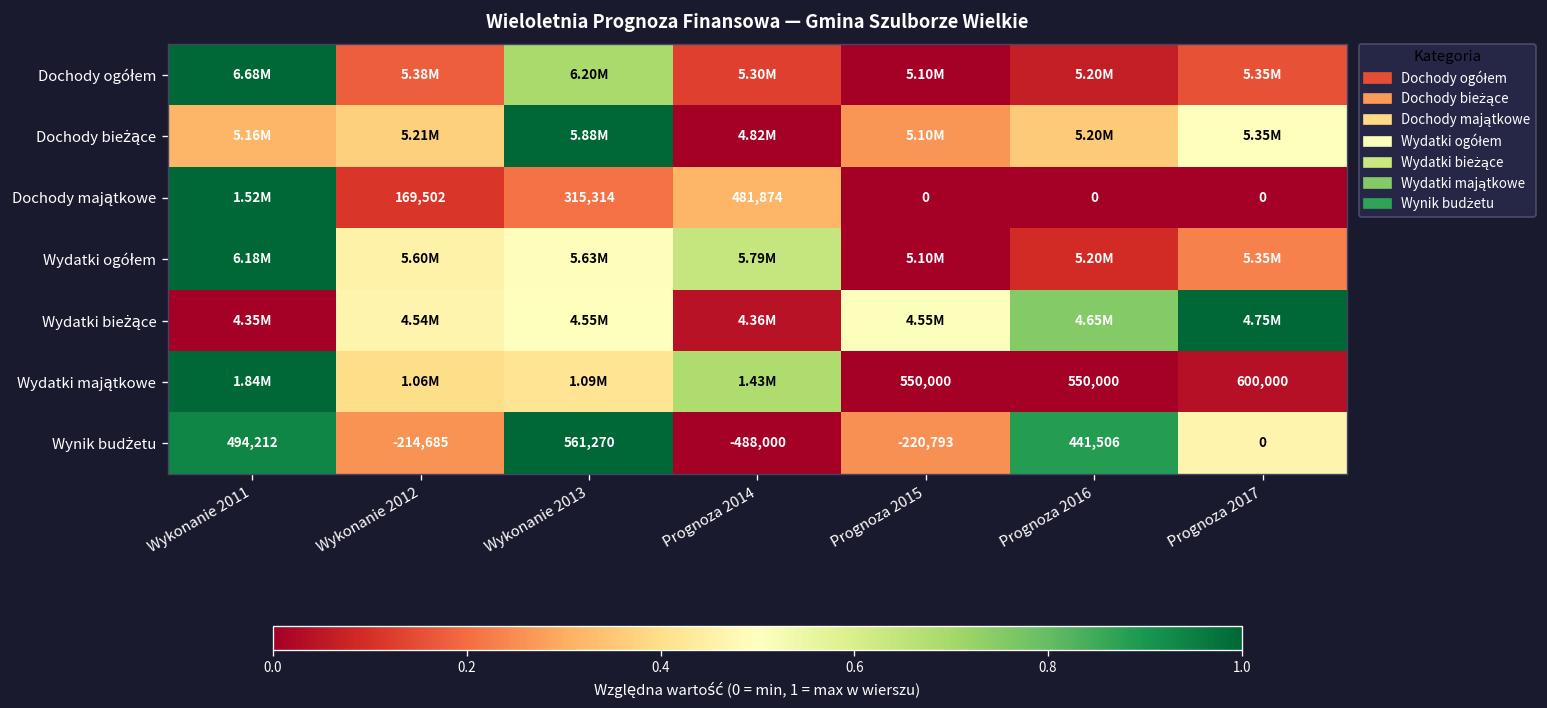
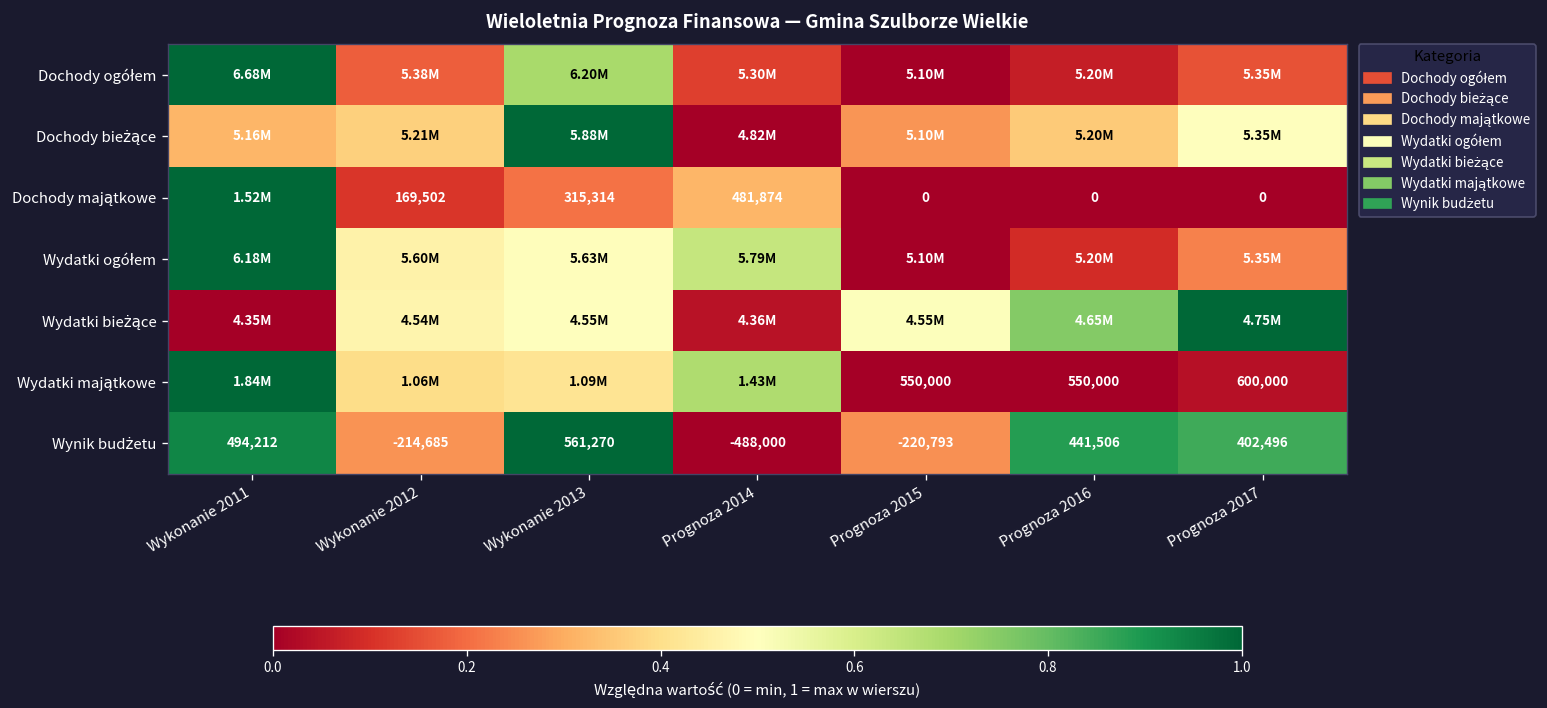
Wynik budżetu, Prognoza 2017: 0 -> 402,496
